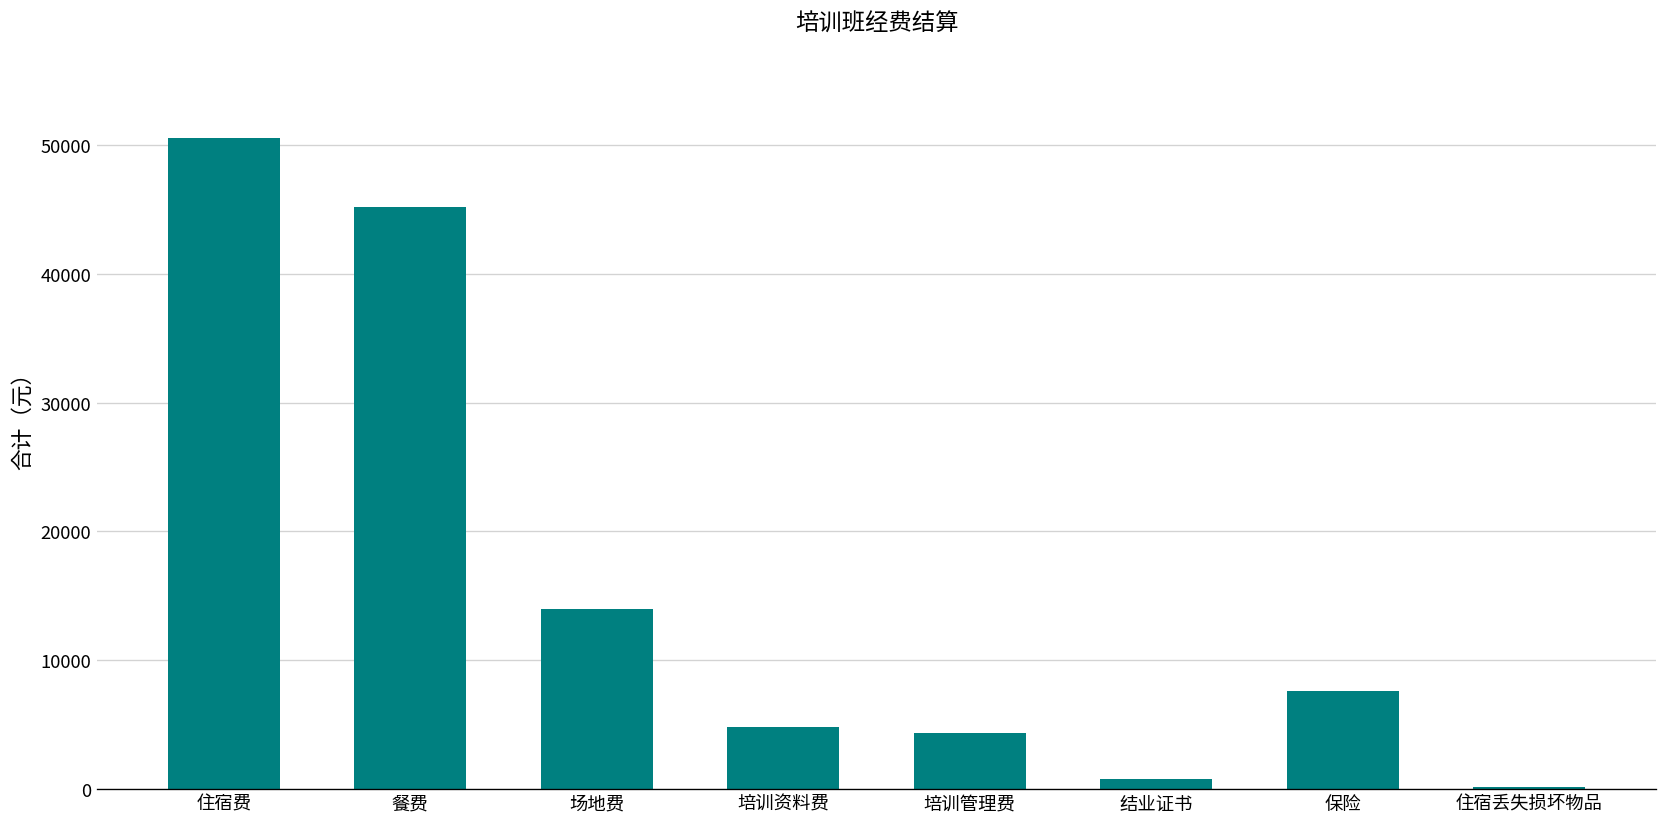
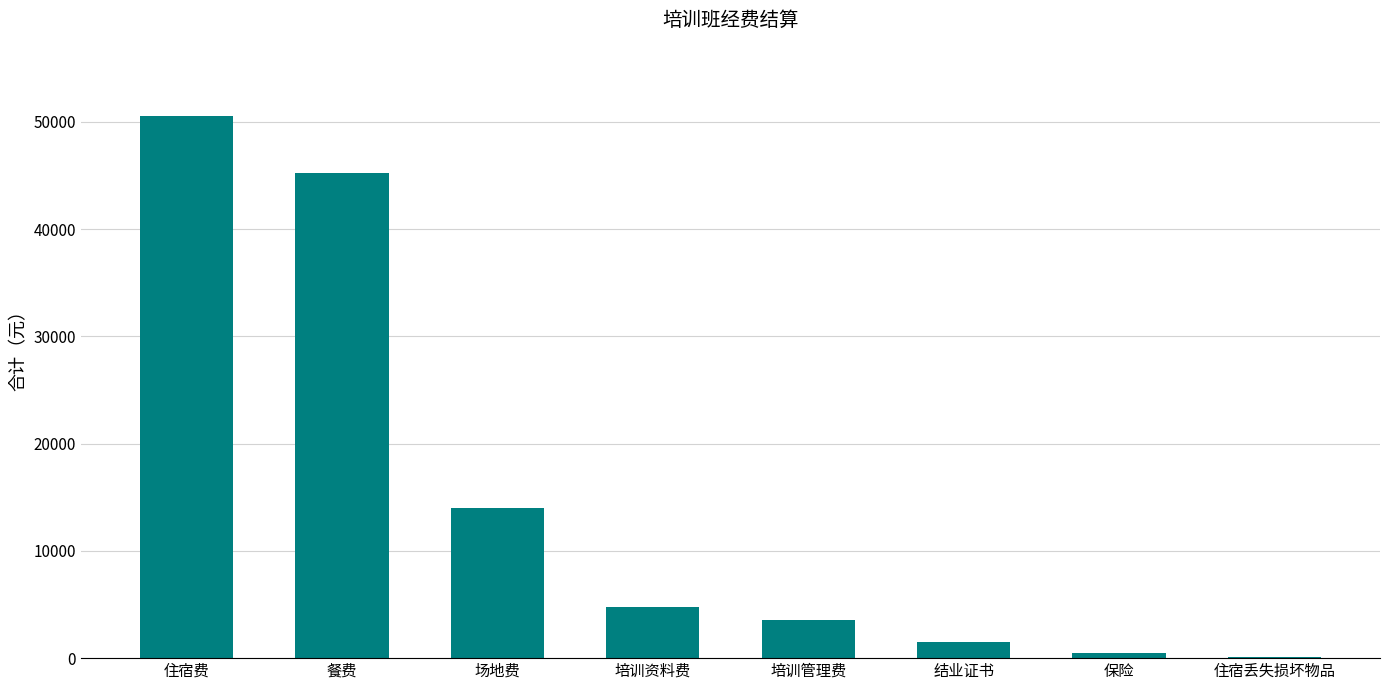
培训管理费: 4300 -> 3500
结业证书: 800 -> 1500
保险: 7600 -> 500
